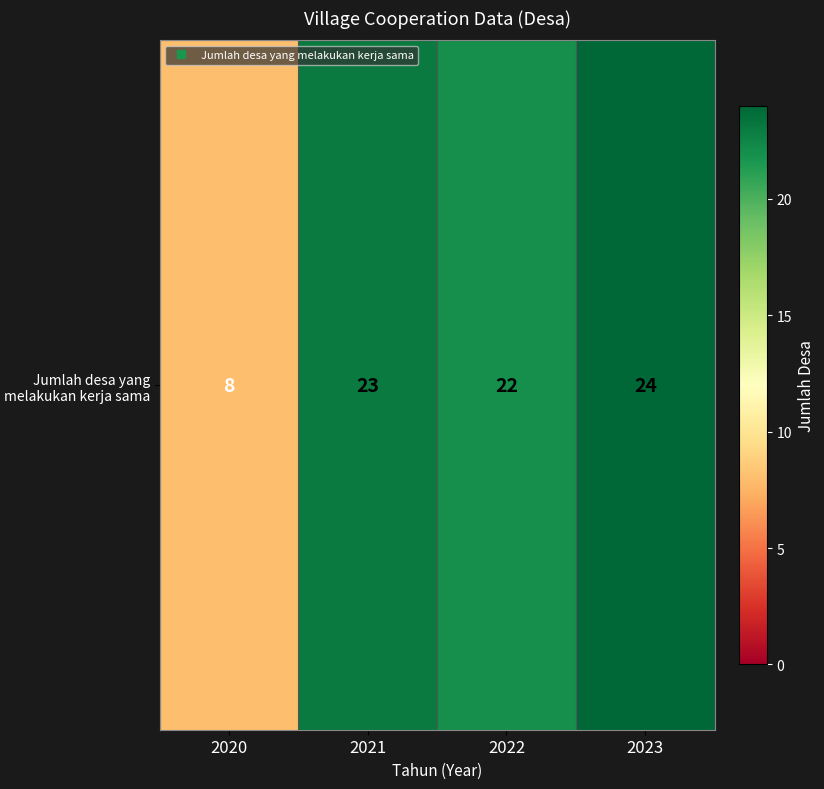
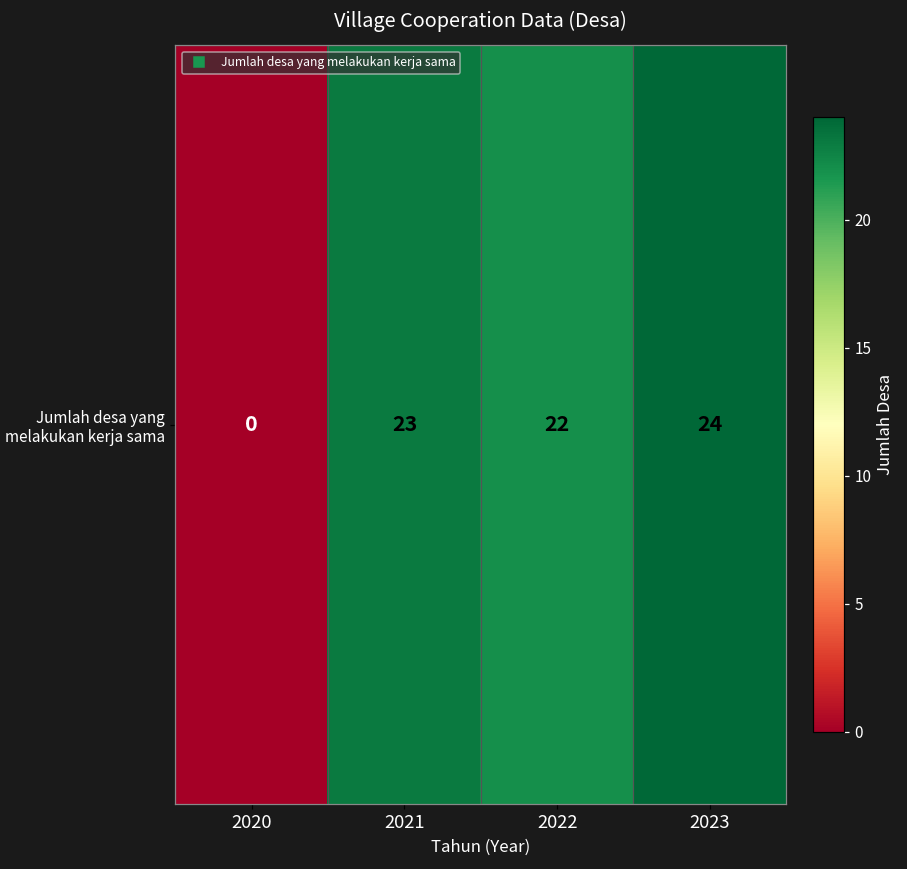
Jumlah desa yang melakukan kerja sama, 2020: 8 -> 0
